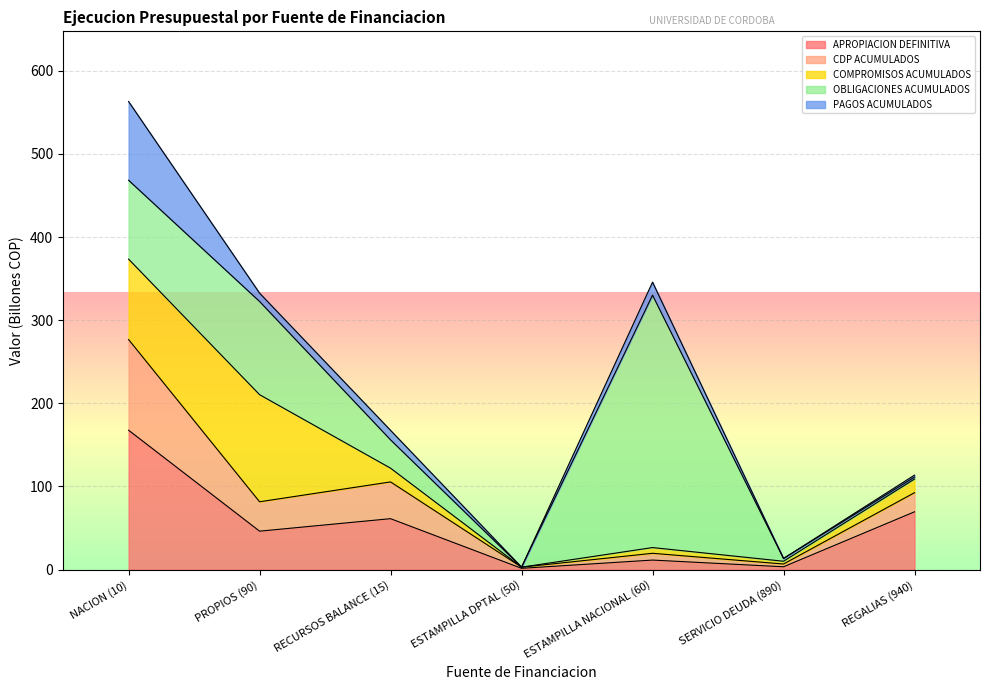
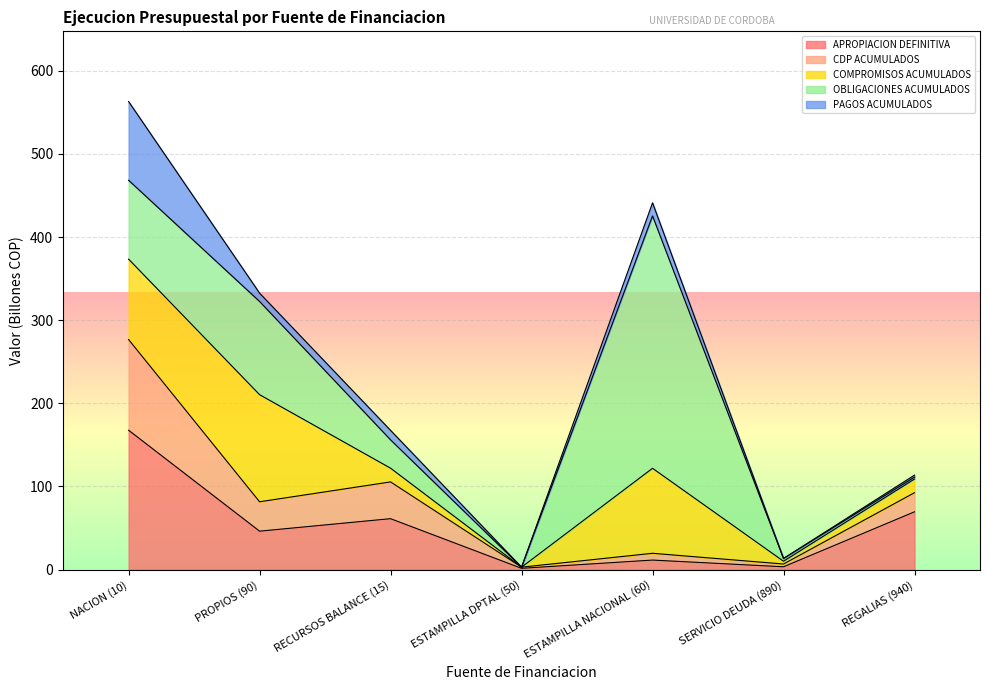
COMPROMISOS ACUMULADOS, ESTAMPILLA NACIONAL (60): 10 -> 100
